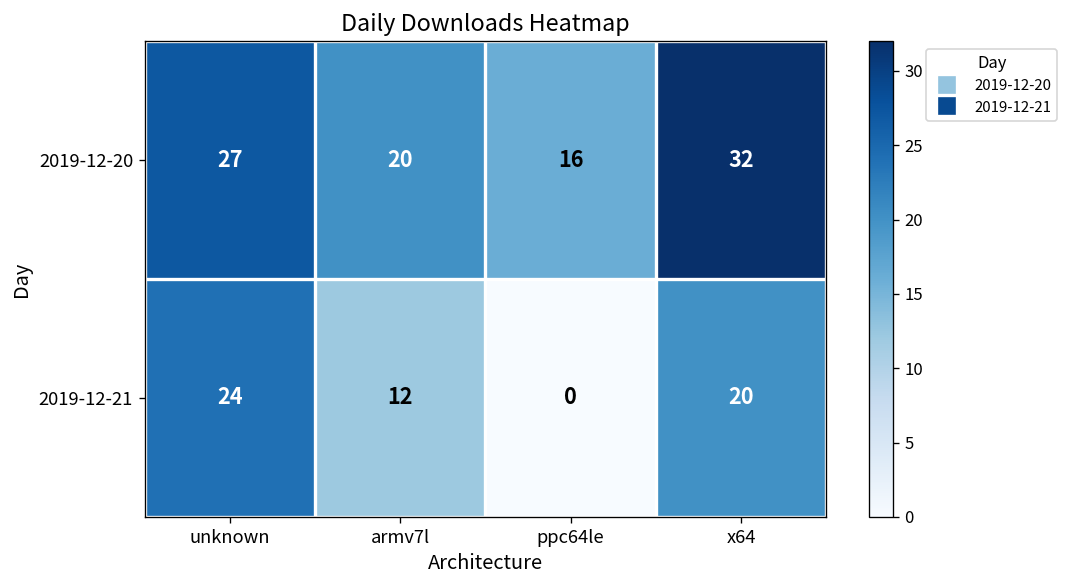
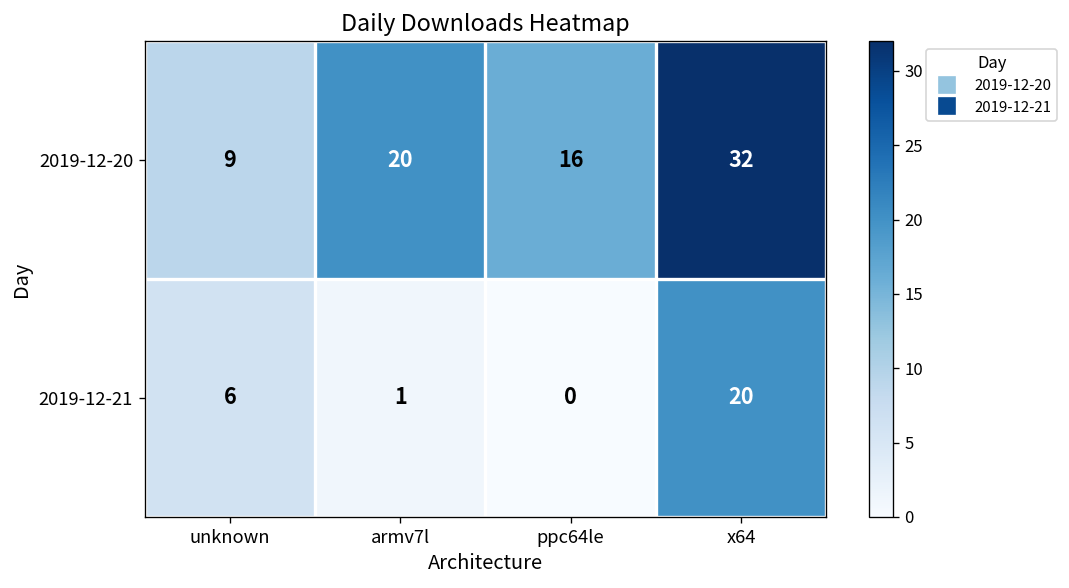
2019-12-20, unknown: 27 -> 9
2019-12-21, unknown: 24 -> 6
2019-12-21, armv7l: 12 -> 1
